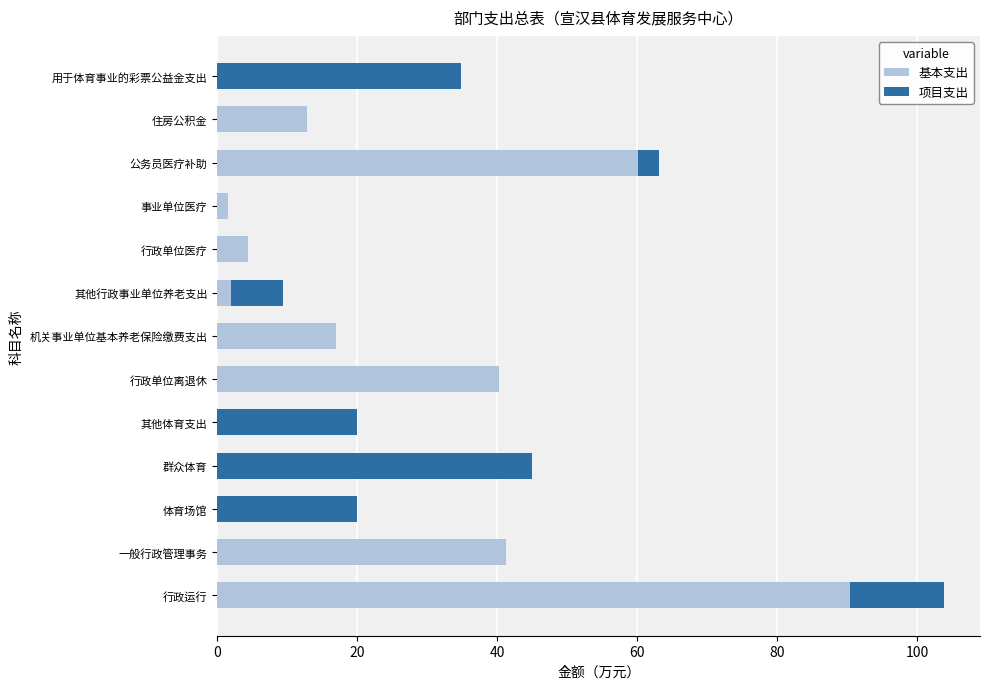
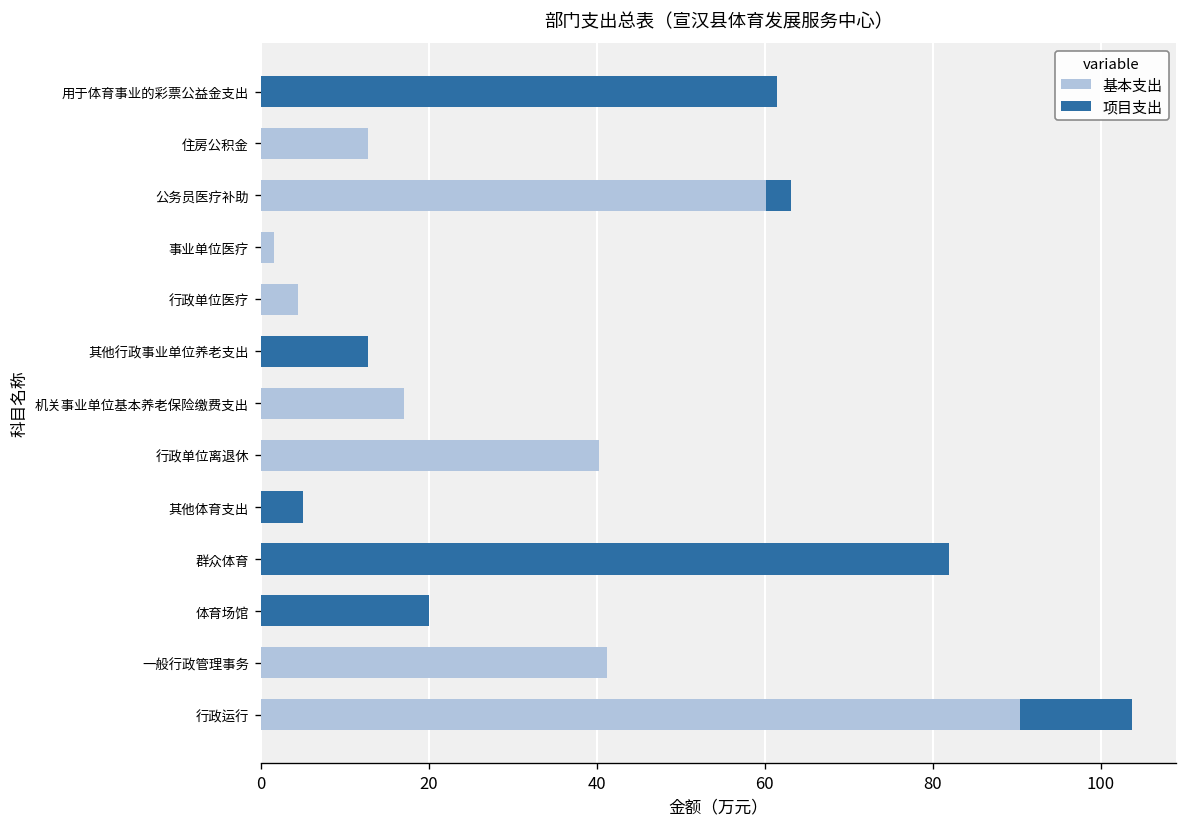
项目支出, 用于体育事业的彩票公益金支出: 35 -> 61
基本支出, 其他行政事业单位养老支出: 2 -> 0
项目支出, 其他行政事业单位养老支出: 7 -> 13
项目支出, 其他体育支出: 20 -> 5
项目支出, 群众体育: 45 -> 82
